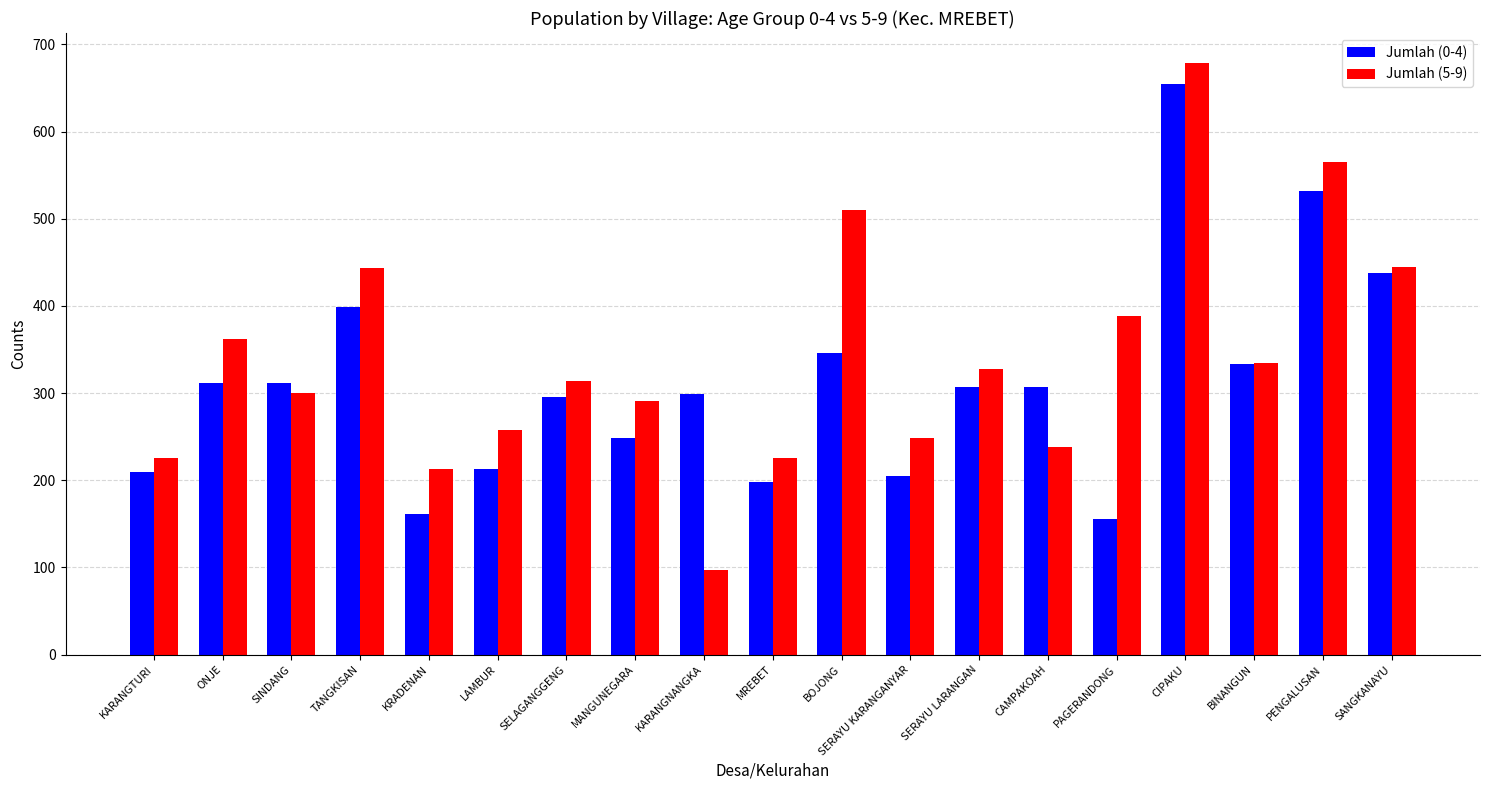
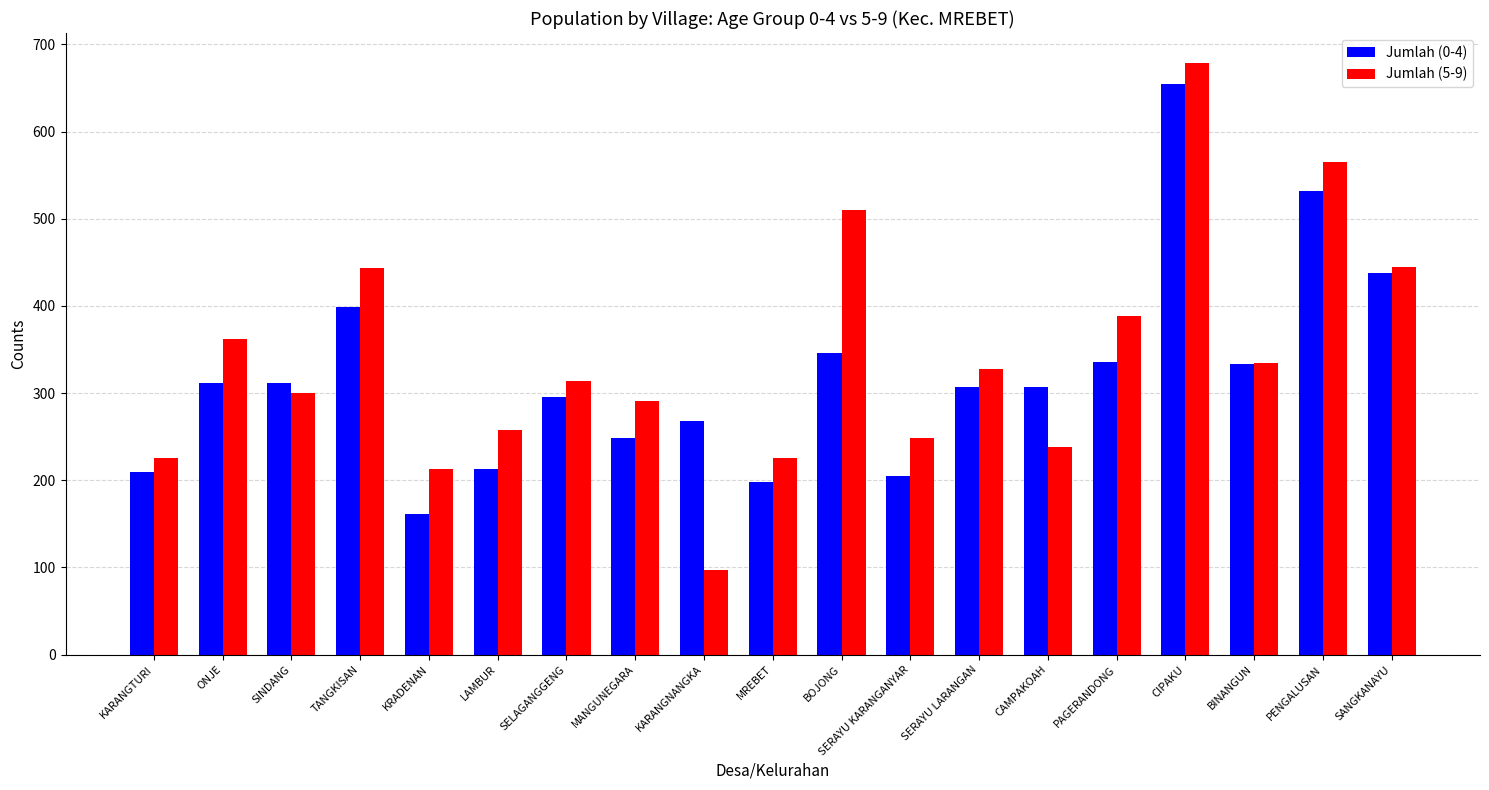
Jumlah (0-4), KARANGNANGKA: 300 -> 270
Jumlah (0-4), PAGERANDONG: 160 -> 340
